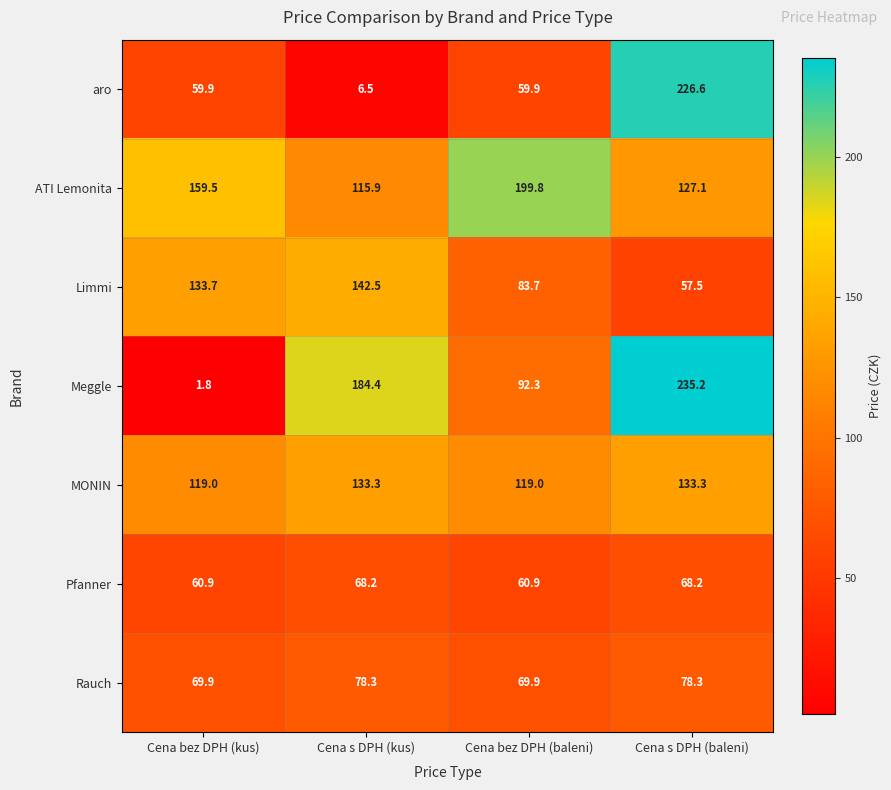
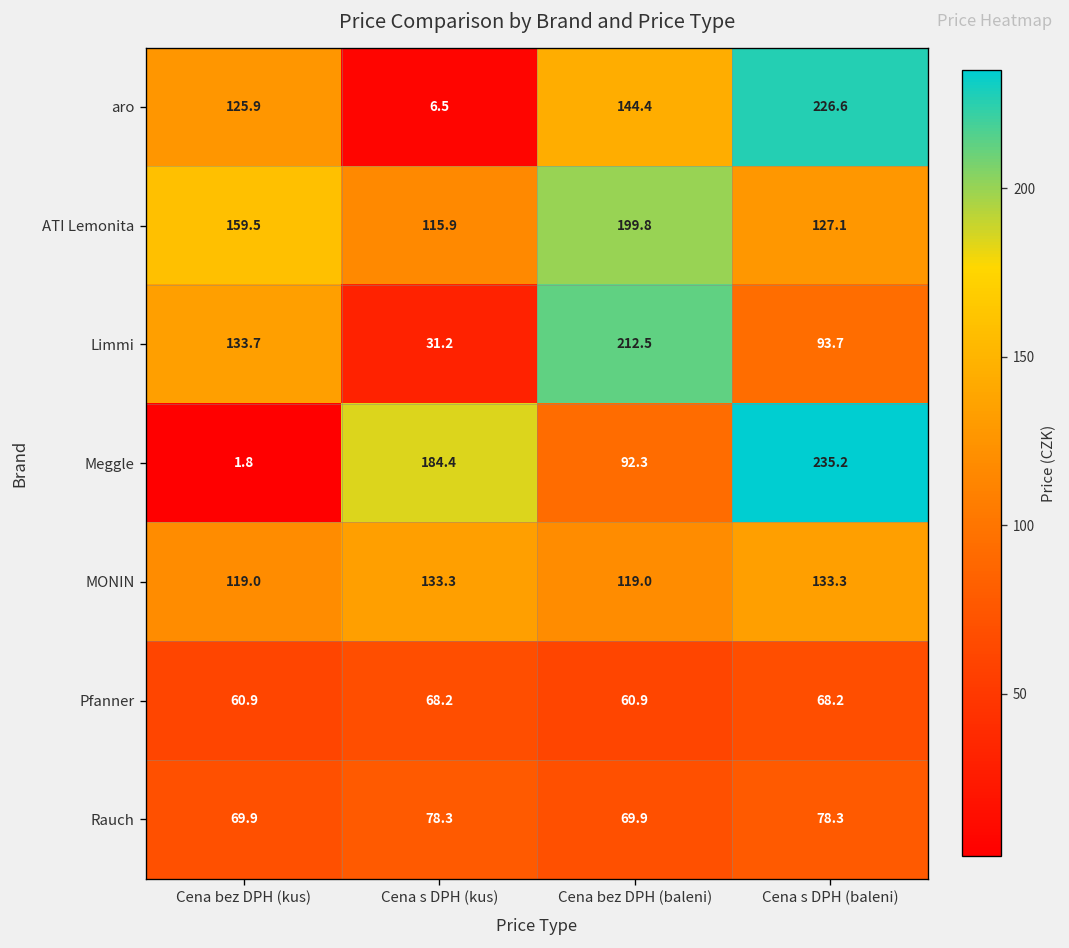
aro, Cena bez DPH (kus): 59.9 -> 125.9
aro, Cena bez DPH (baleni): 59.9 -> 144.4
Limmi, Cena s DPH (kus): 142.5 -> 31.2
Limmi, Cena bez DPH (baleni): 83.7 -> 212.5
Limmi, Cena s DPH (baleni): 57.5 -> 93.7
